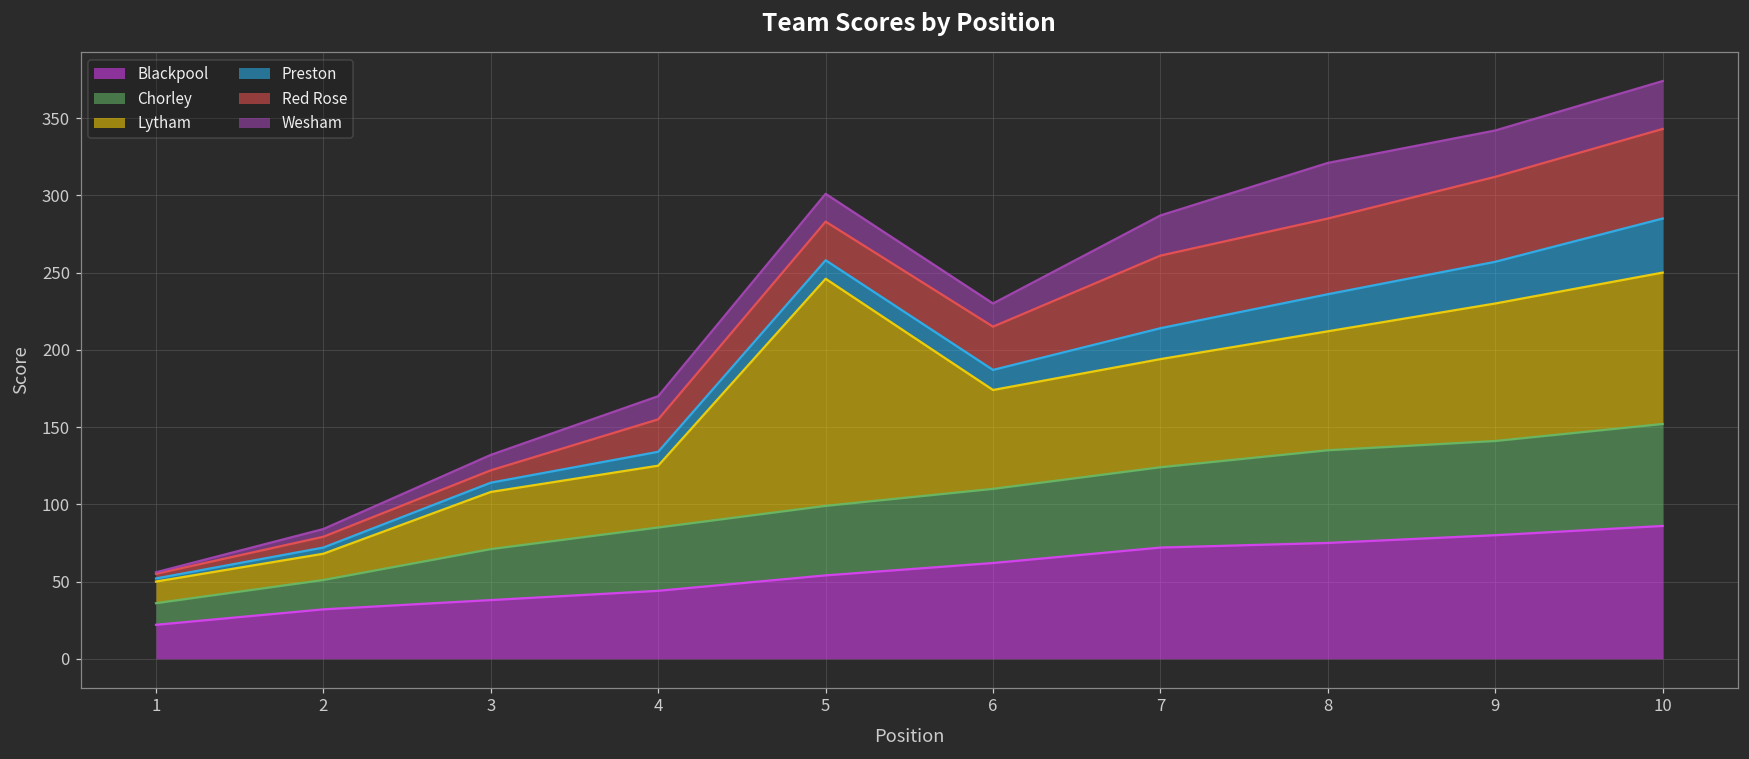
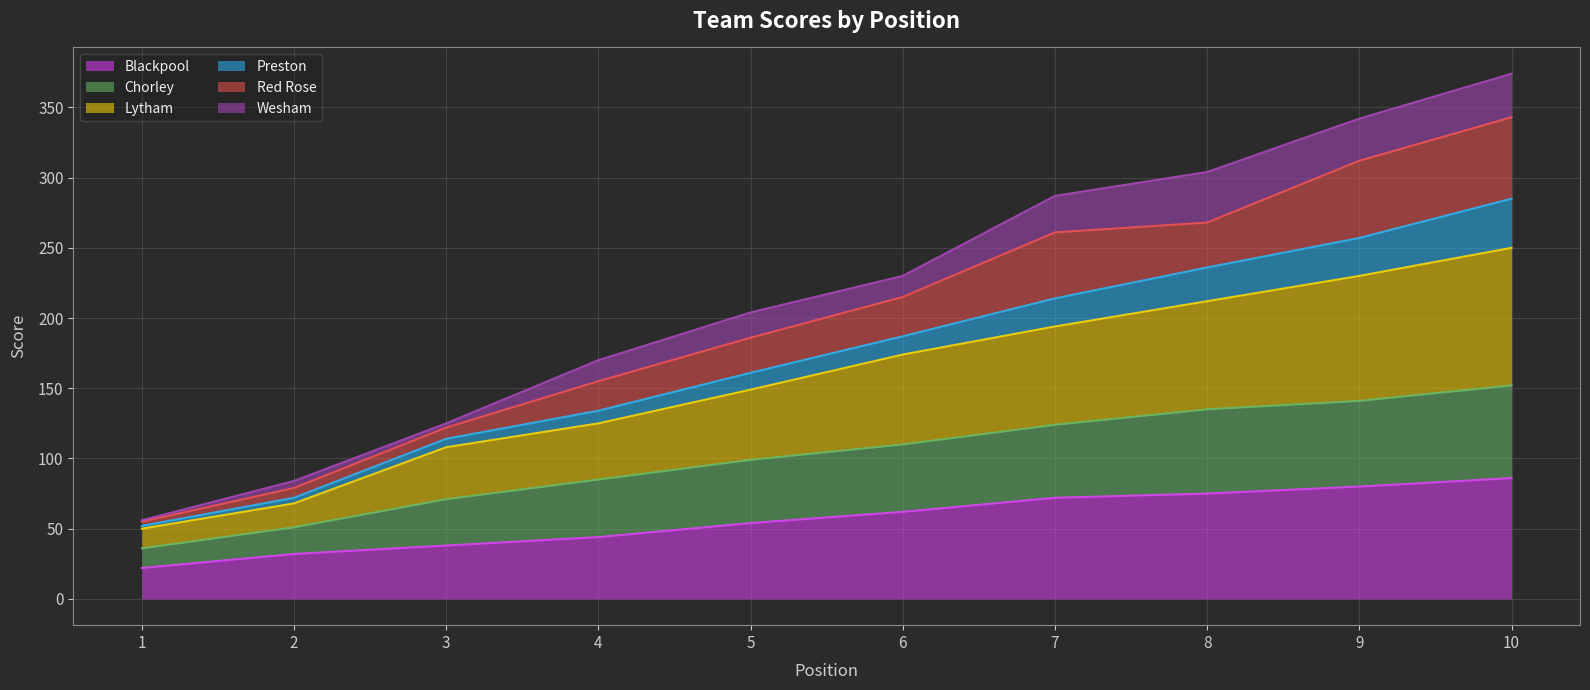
Wesham, 3: 10 -> 3
Lytham, 5: 147 -> 50
Red Rose, 8: 49 -> 32
